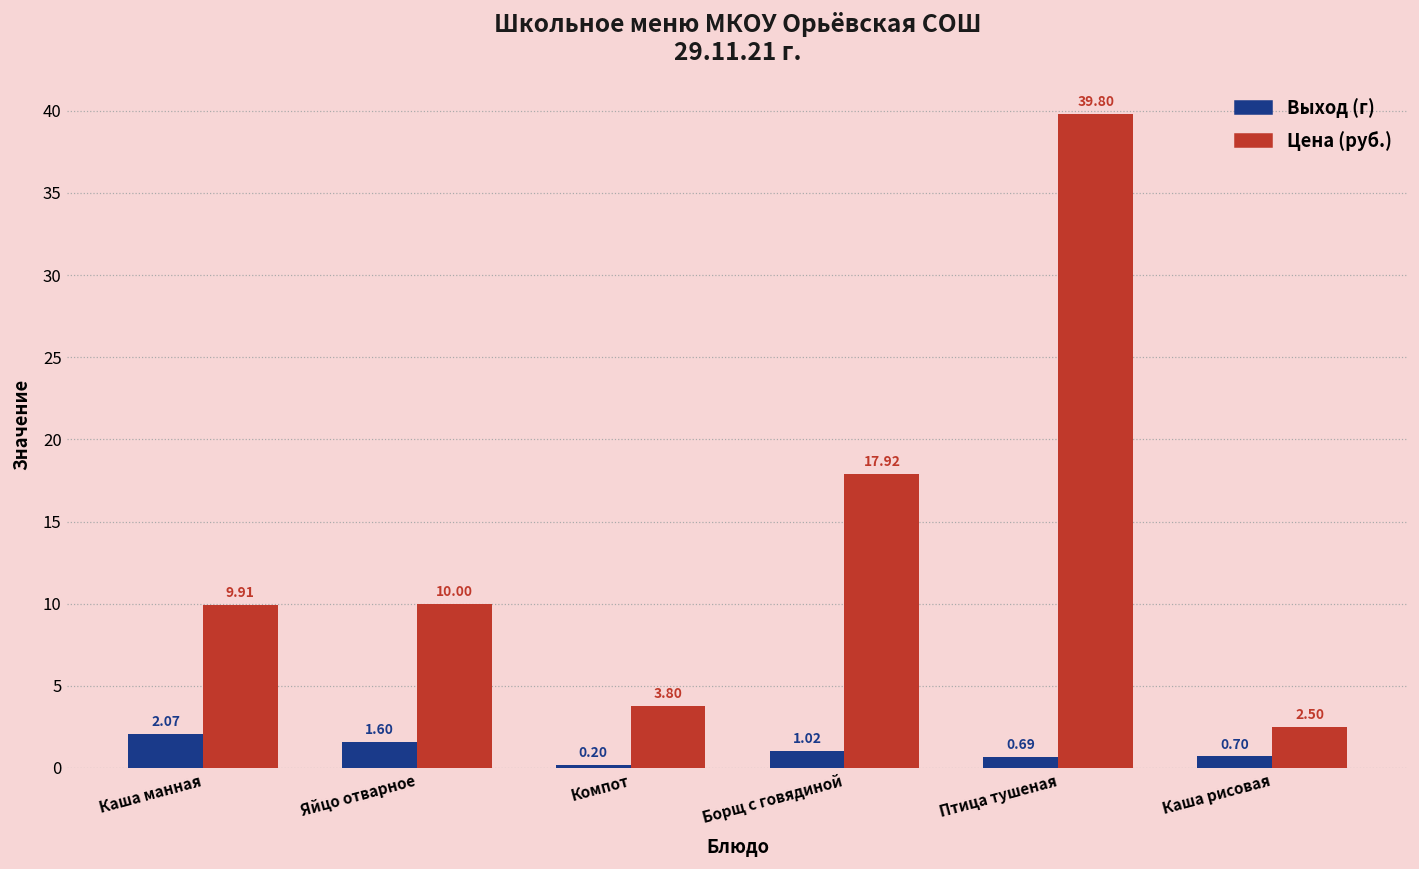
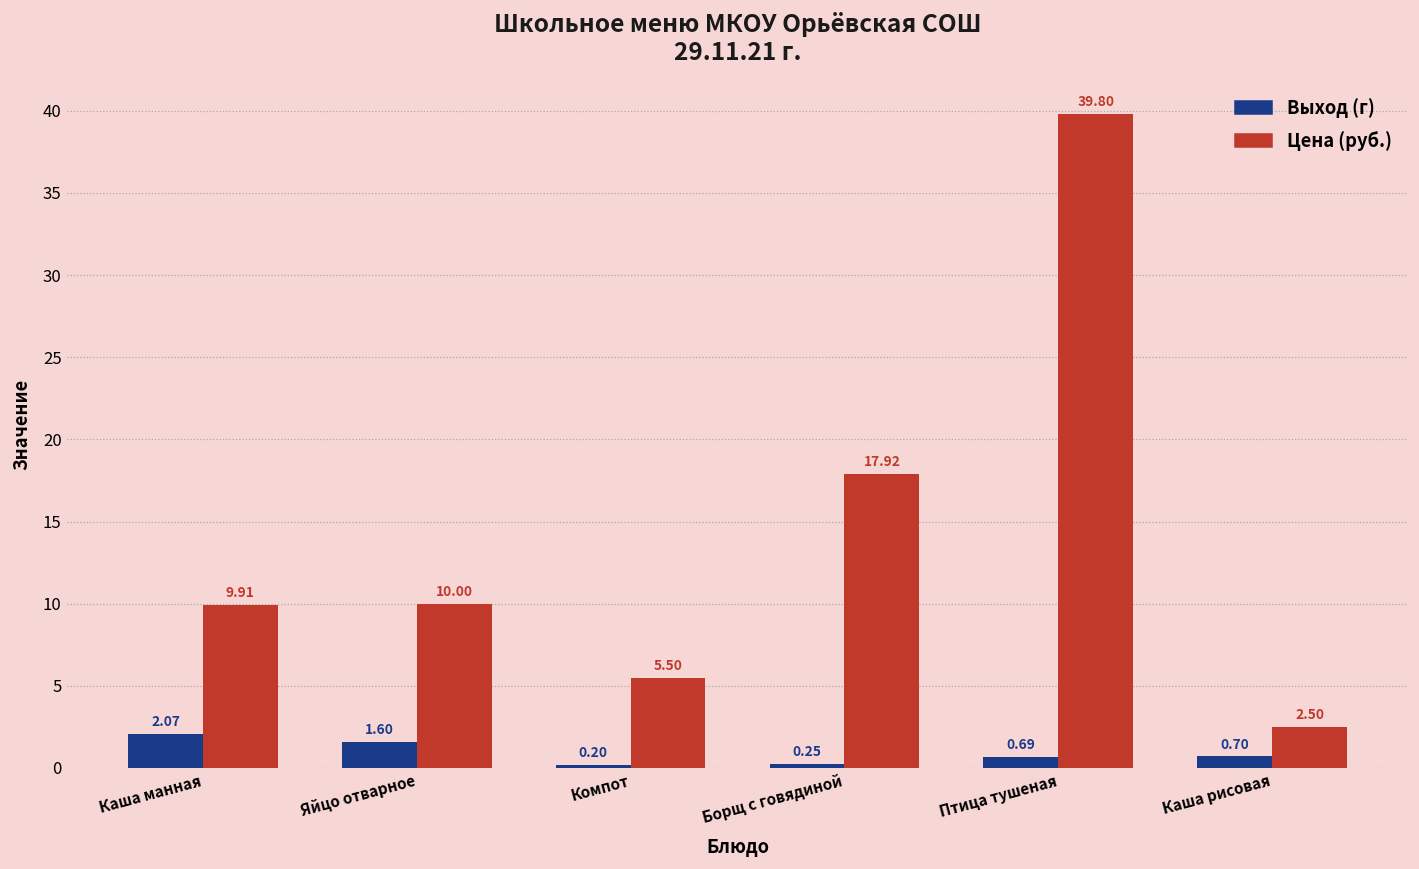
Цена (руб.), Компот: 3.80 -> 5.50
Выход (г), Борщ с говядиной: 1.02 -> 0.25
